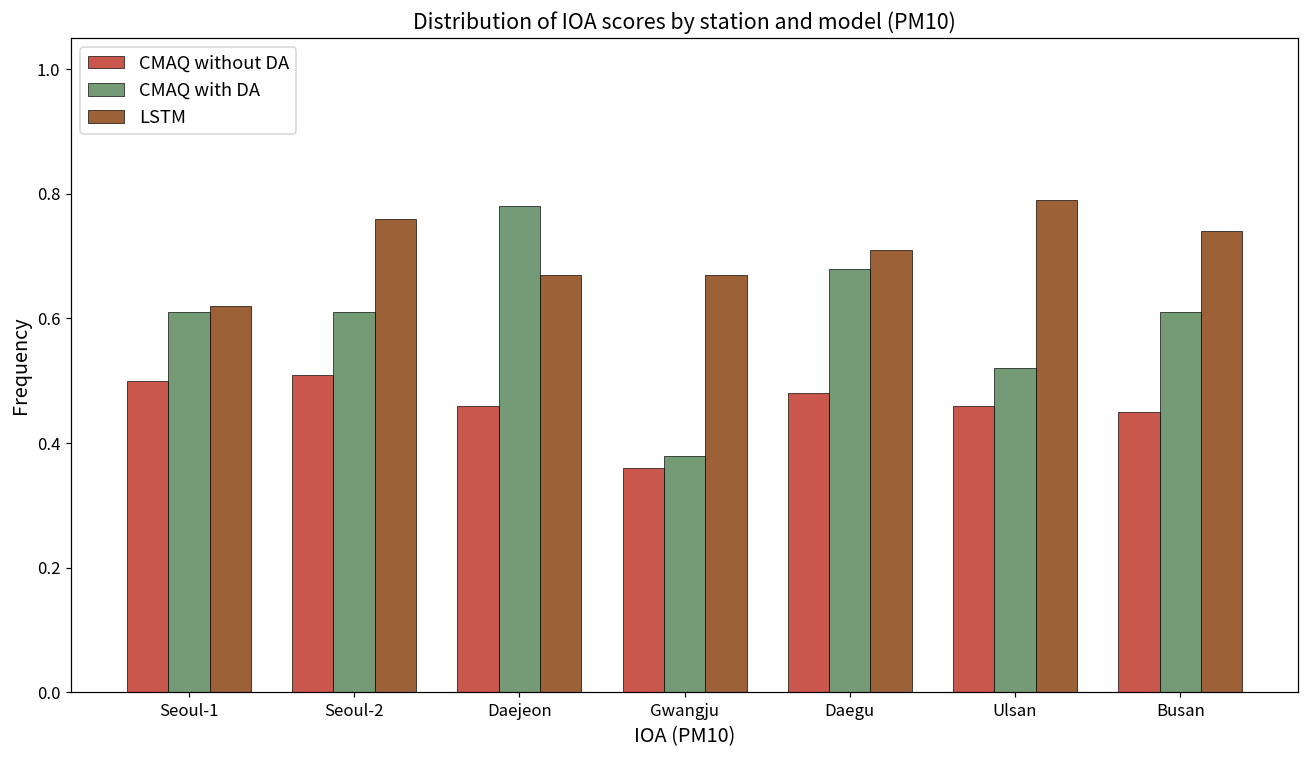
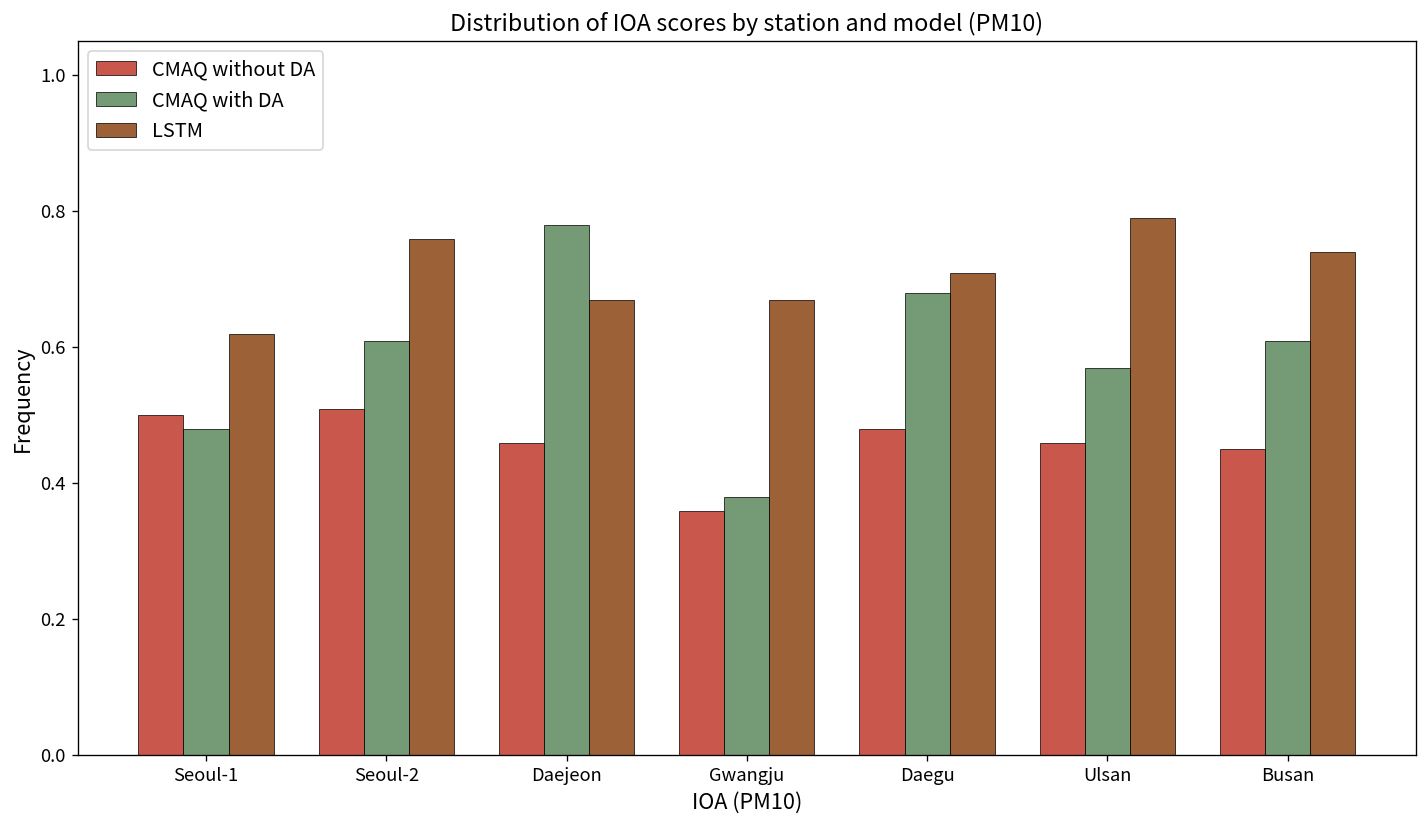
CMAQ with DA, Seoul-1: 0.61 -> 0.48
CMAQ with DA, Ulsan: 0.52 -> 0.57
